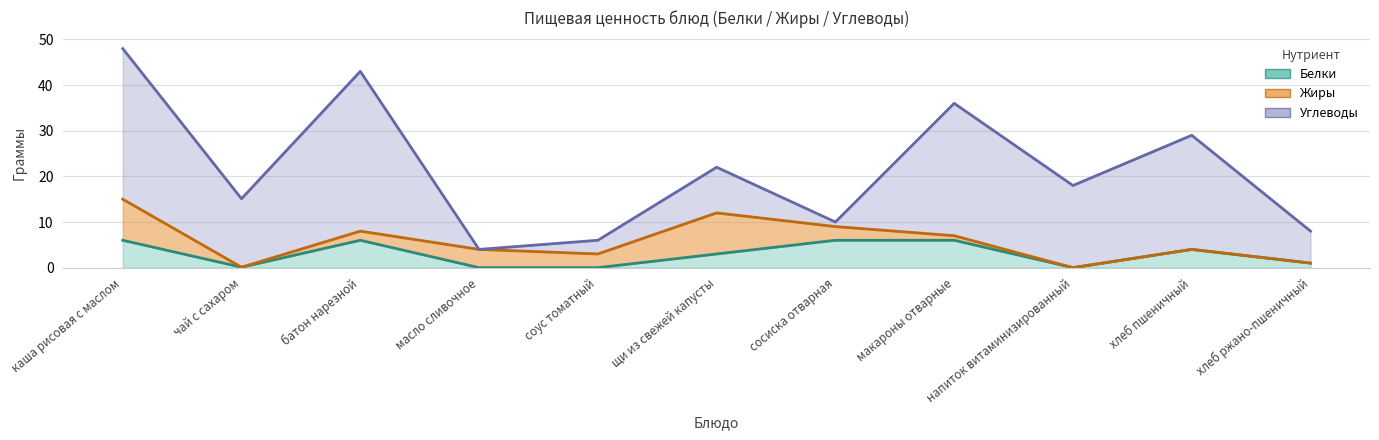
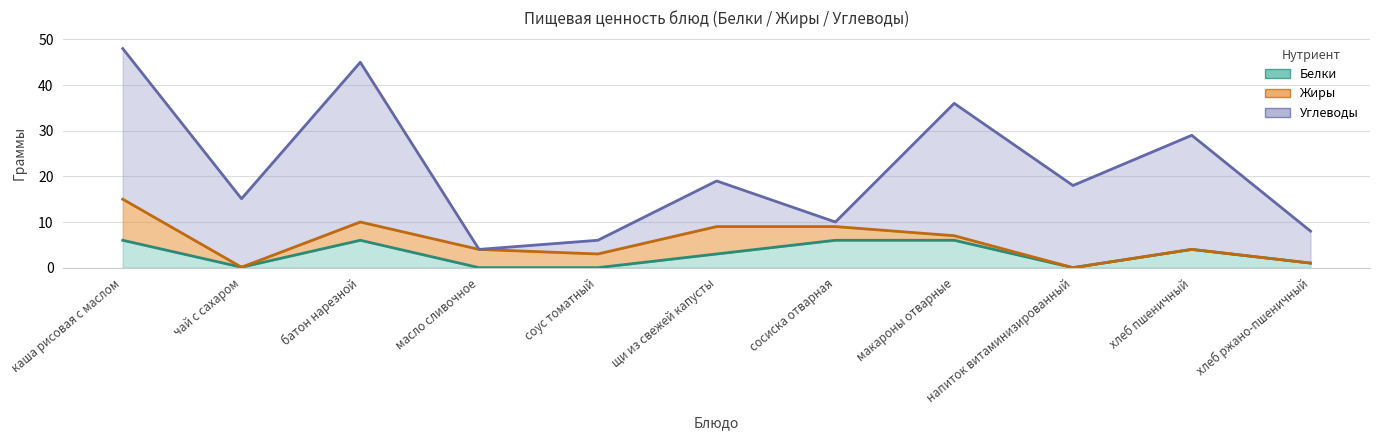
Жиры, батон нарезной: 2 -> 4
Жиры, щи из свежей капусты: 9 -> 6
